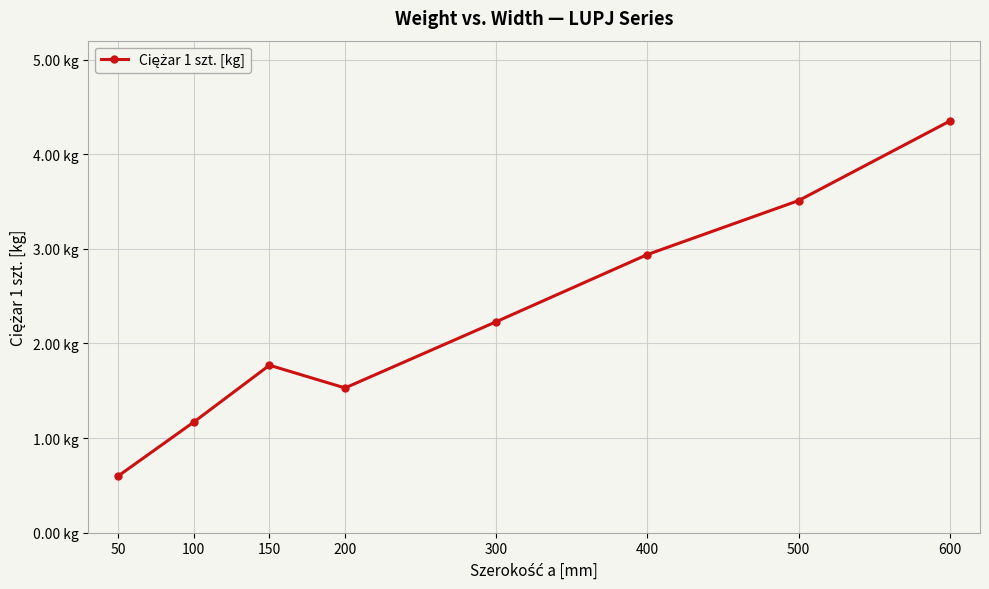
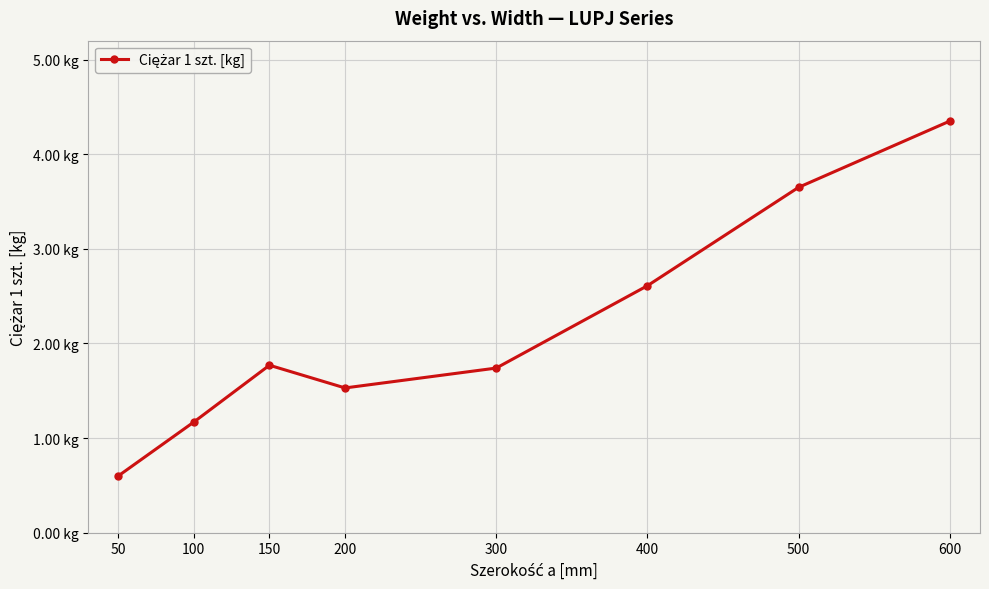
300: 2.2 kg -> 1.7 kg
400: 2.9 kg -> 2.6 kg
500: 3.5 kg -> 3.7 kg
